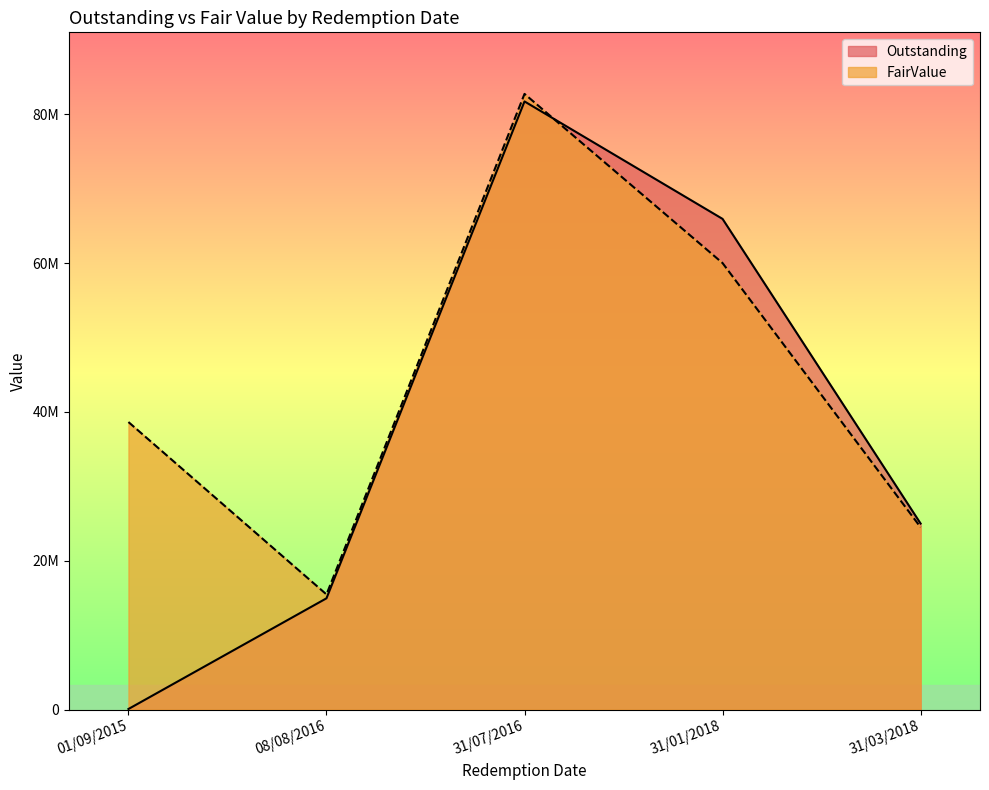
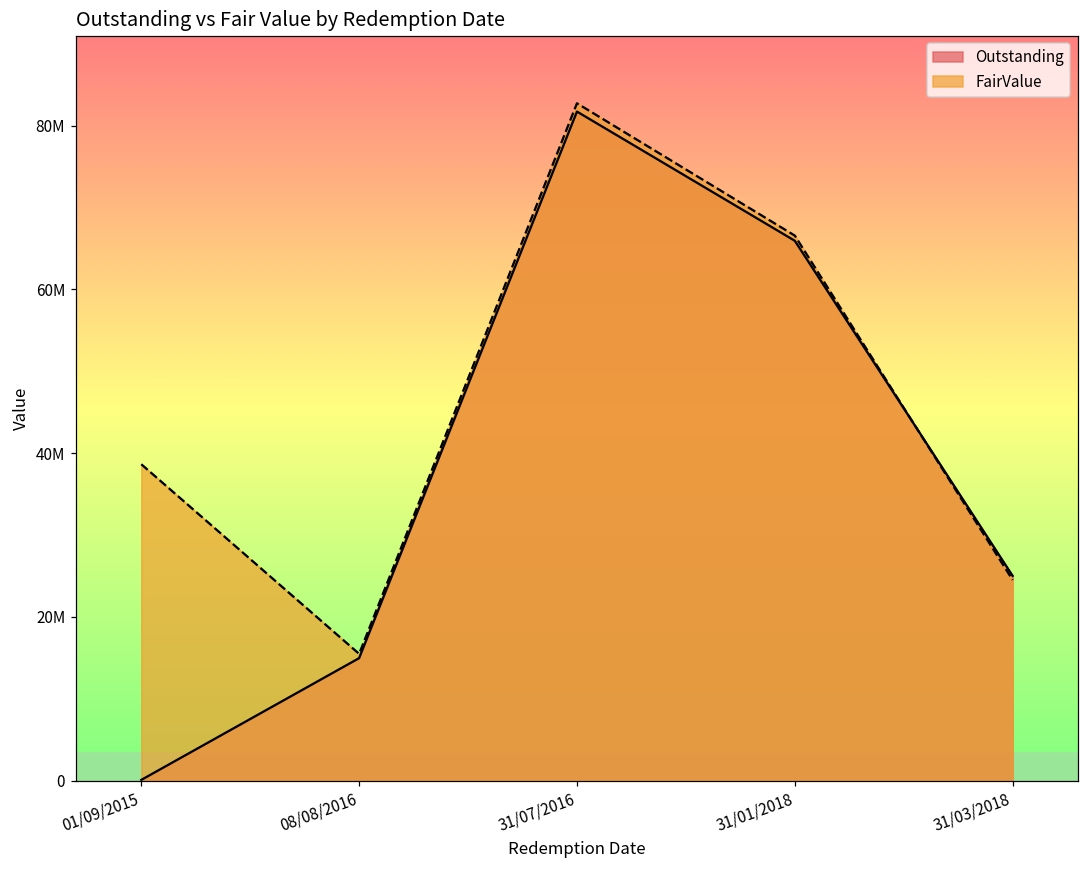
FairValue, 31/01/2018: 60000000 -> 67000000
